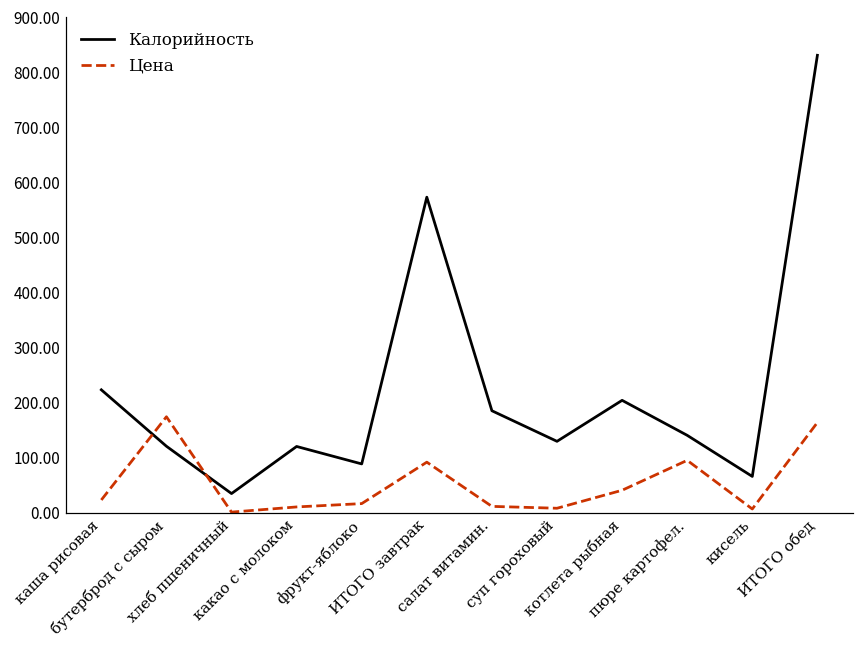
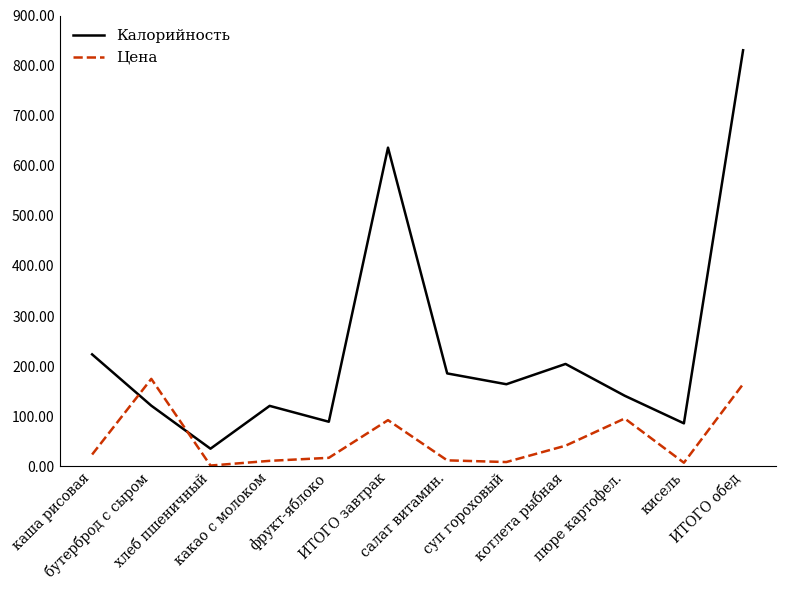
Калорийность, ИТОГО завтрак: 570 -> 640
Калорийность, суп гороховый: 130 -> 160
Калорийность, кисель: 70 -> 90
